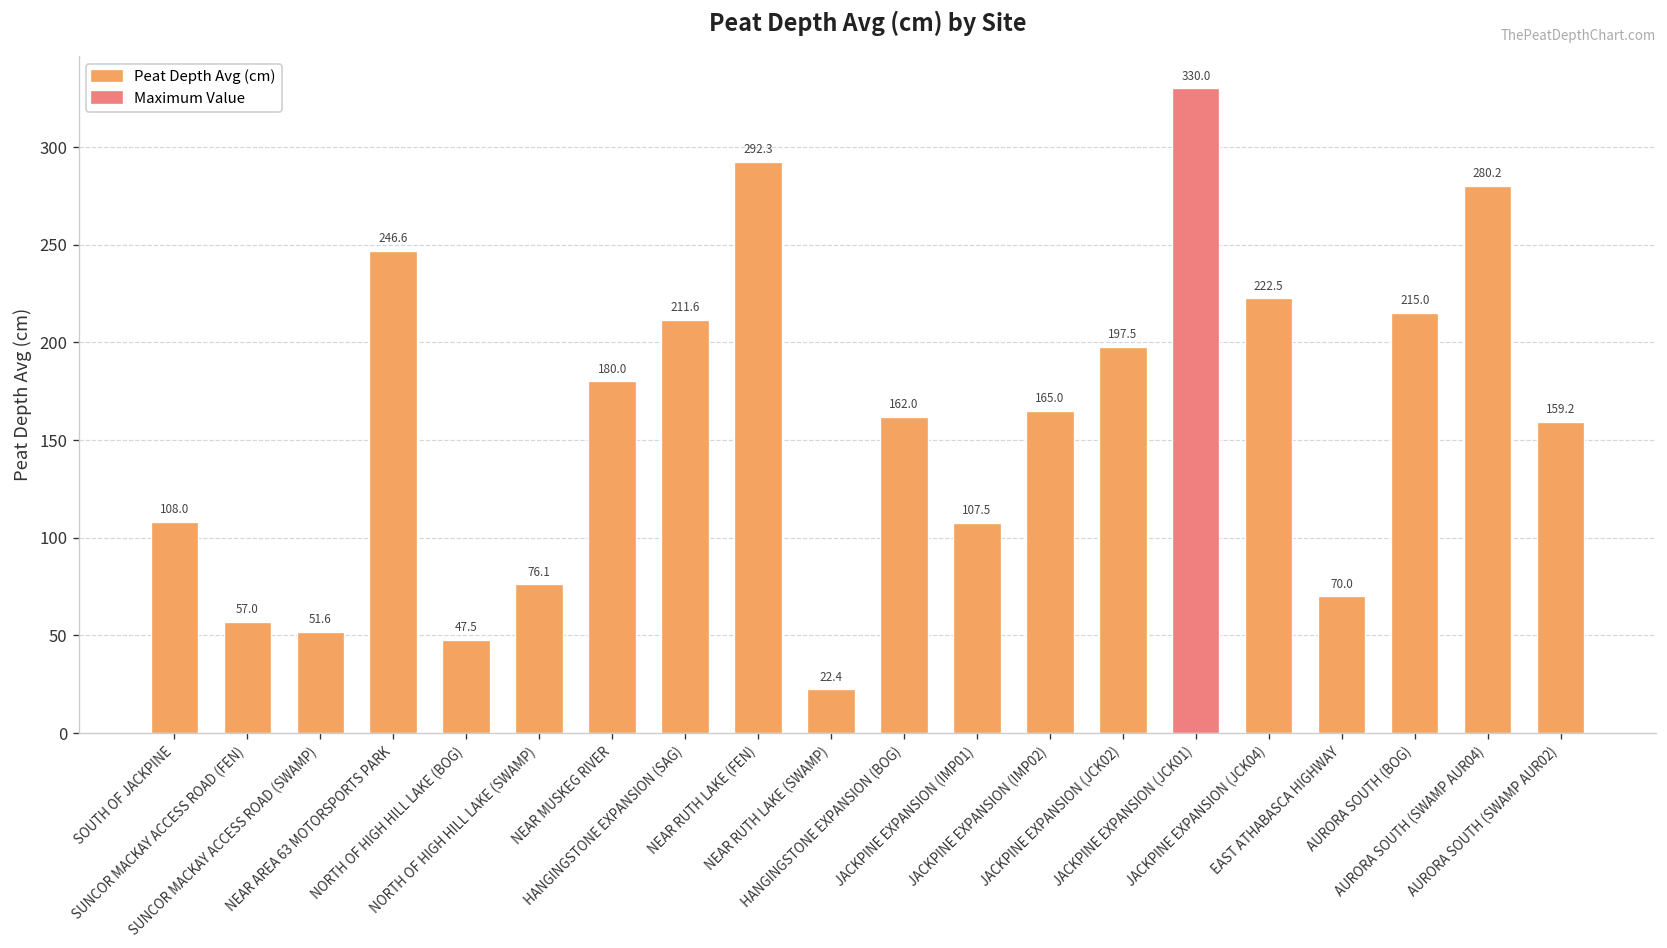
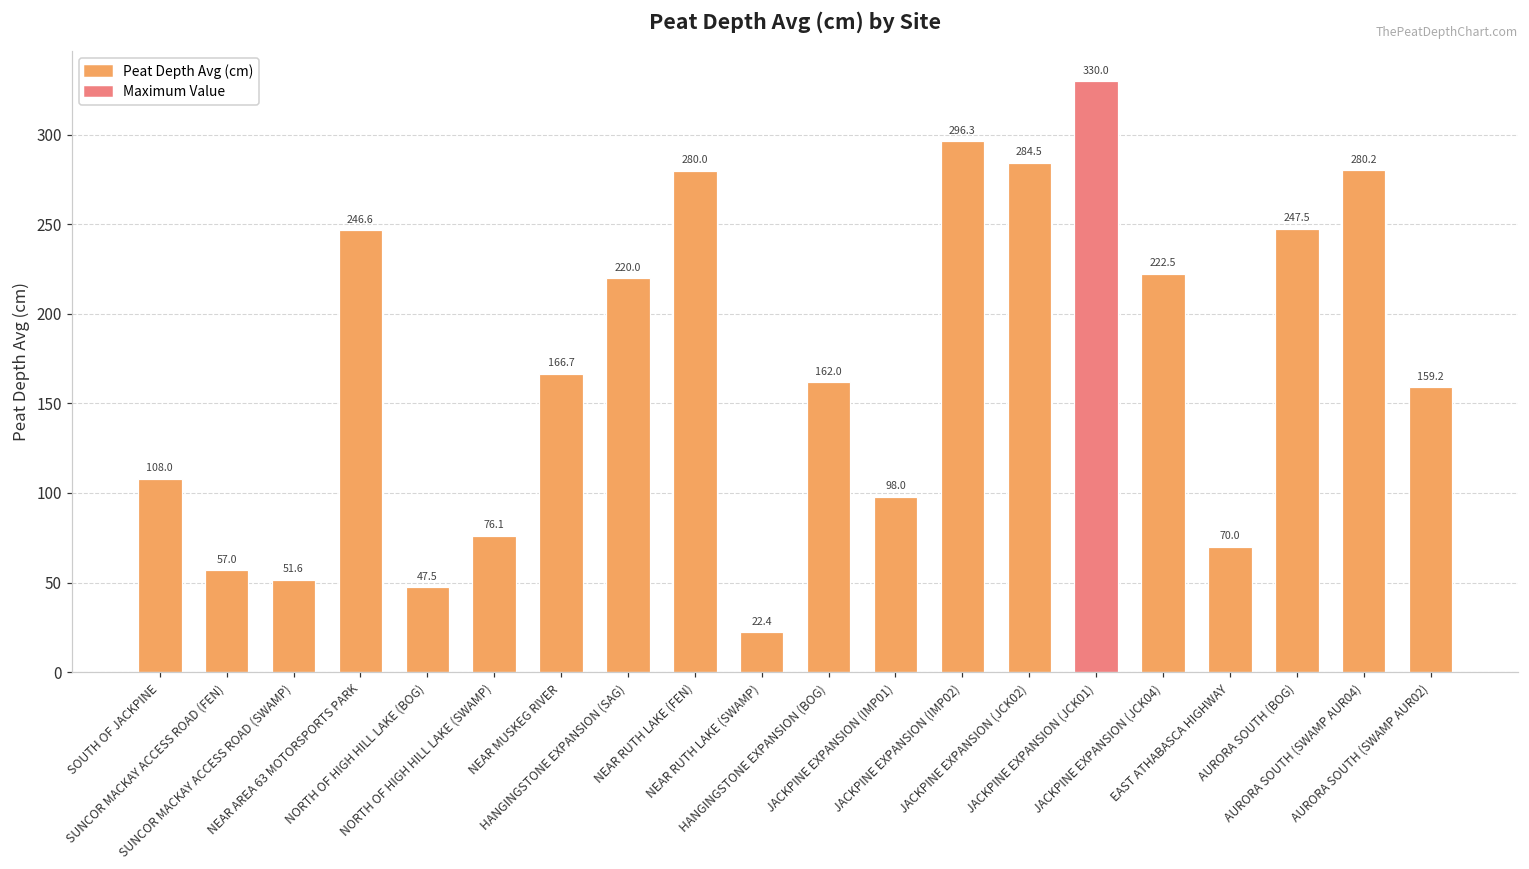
NEAR MUSKEG RIVER: 180.0 -> 166.7
HANGINGSTONE EXPANSION (SAG): 211.6 -> 220.0
NEAR RUTH LAKE (FEN): 292.3 -> 280.0
JACKPINE EXPANSION (IMP01): 107.5 -> 98.0
JACKPINE EXPANSION (IMP02): 165.0 -> 296.3
JACKPINE EXPANSION (JCK02): 197.5 -> 284.5
AURORA SOUTH (BOG): 215.0 -> 247.5
